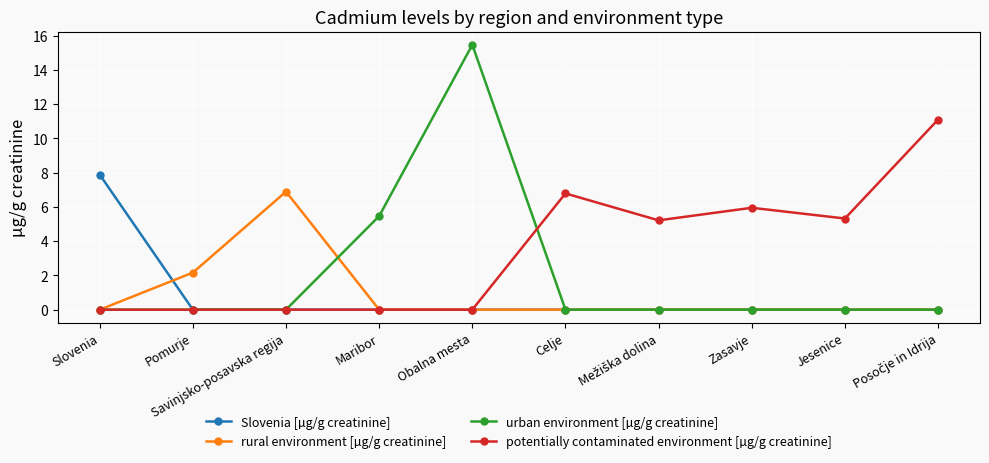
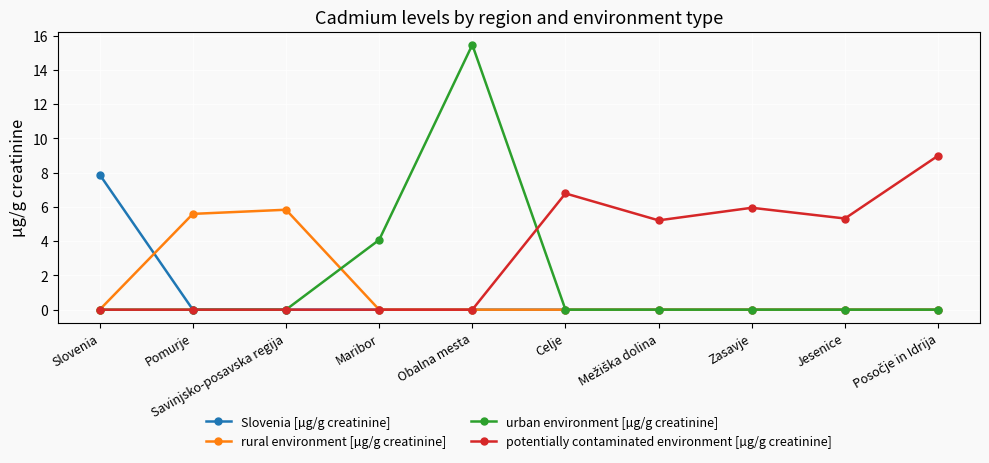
rural environment [µg/g creatinine], Pomurje: 2.2 -> 5.6
rural environment [µg/g creatinine], Savinjsko-posavska regija: 6.9 -> 5.8
urban environment [µg/g creatinine], Maribor: 5.5 -> 4.1
potentially contaminated environment [µg/g creatinine], Posočje in Idrija: 11.1 -> 9.0
